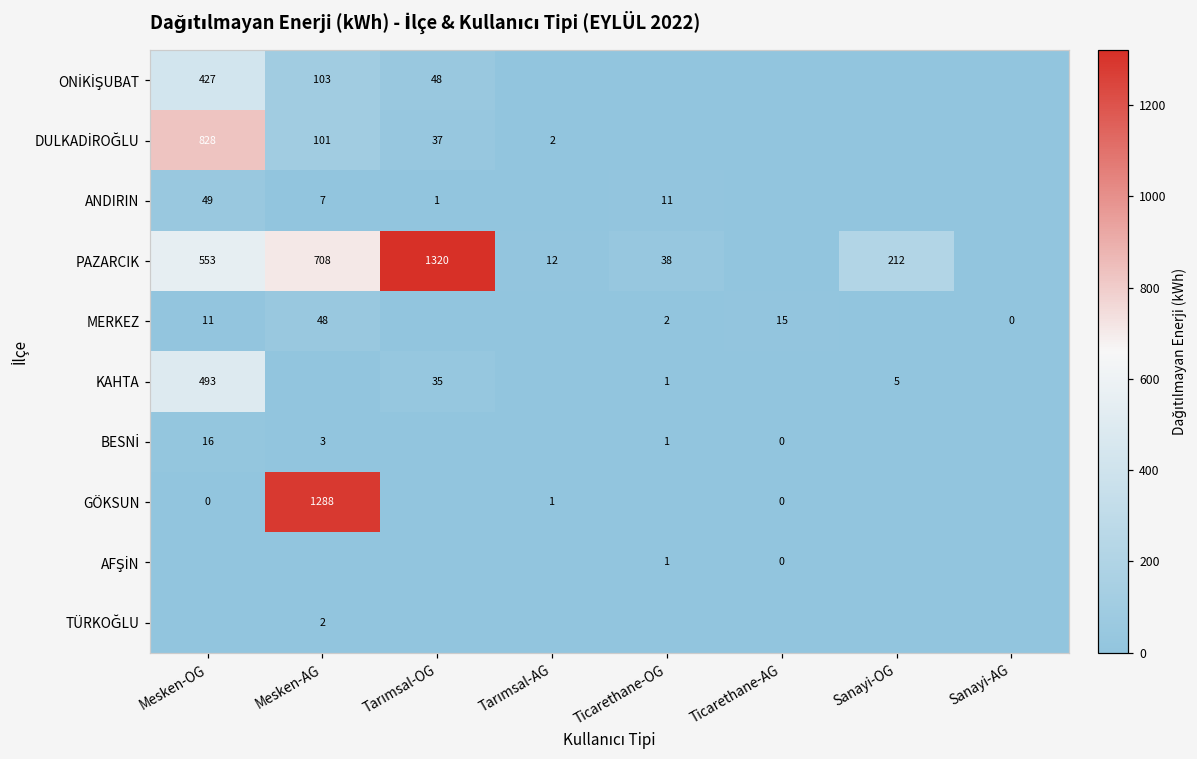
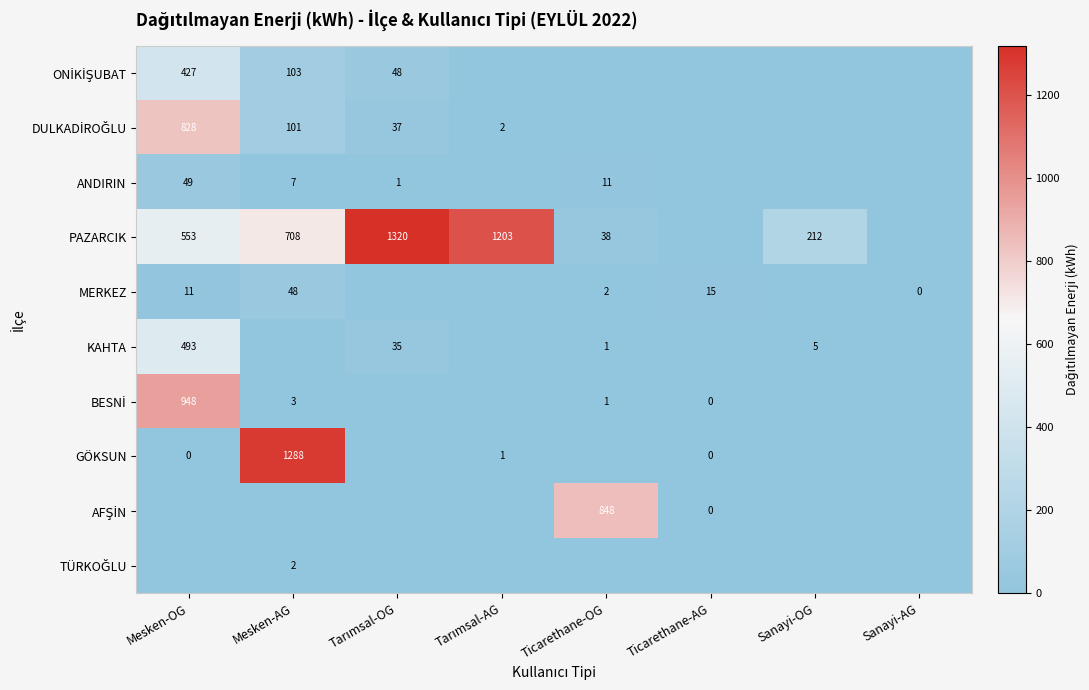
PAZARCIK, Tarımsal-AG: 12 -> 1203
BESNİ, Mesken-OG: 16 -> 948
AFŞİN, Ticarethane-OG: 1 -> 848
